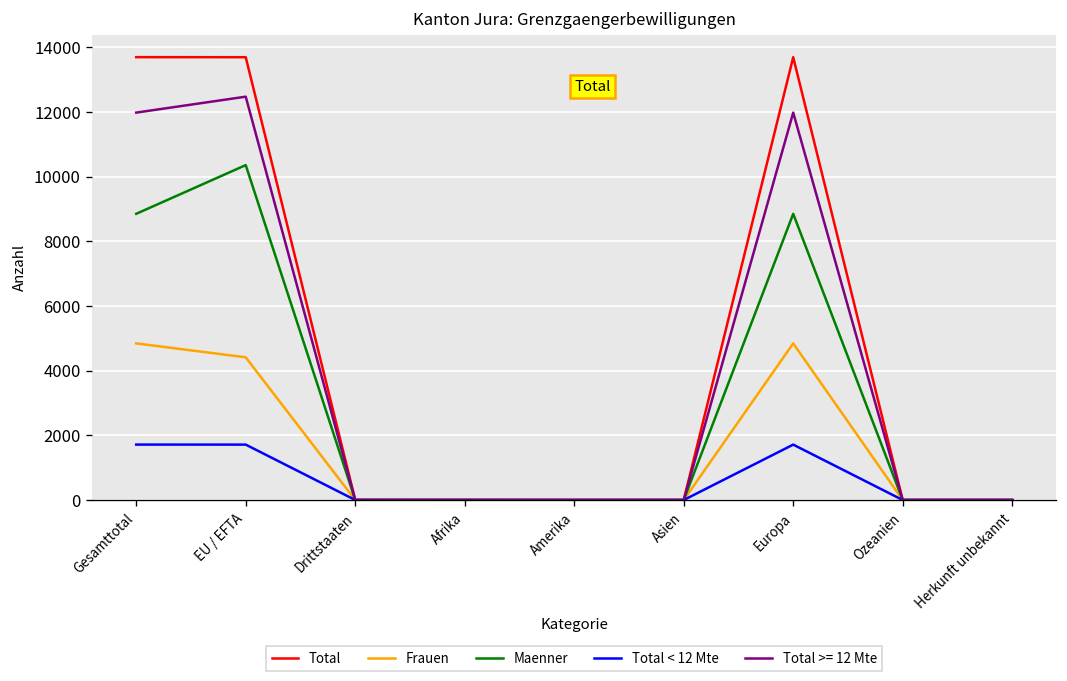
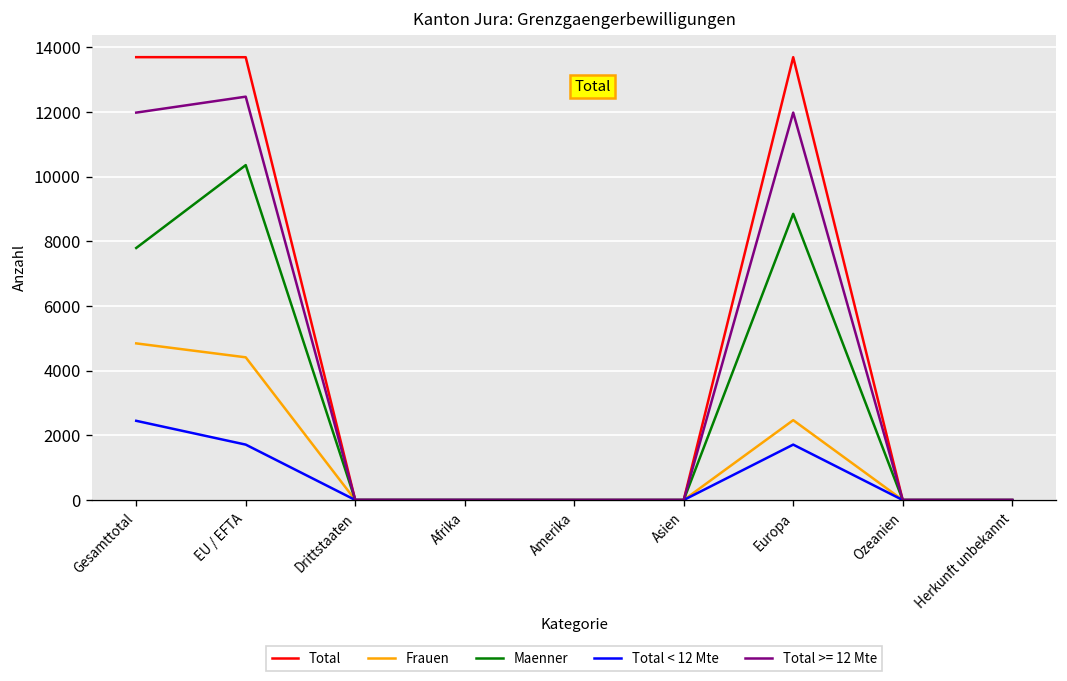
Maenner, Gesamttotal: 8900 -> 7800
Total < 12 Mte, Gesamttotal: 1700 -> 2500
Frauen, Europa: 4800 -> 2500
